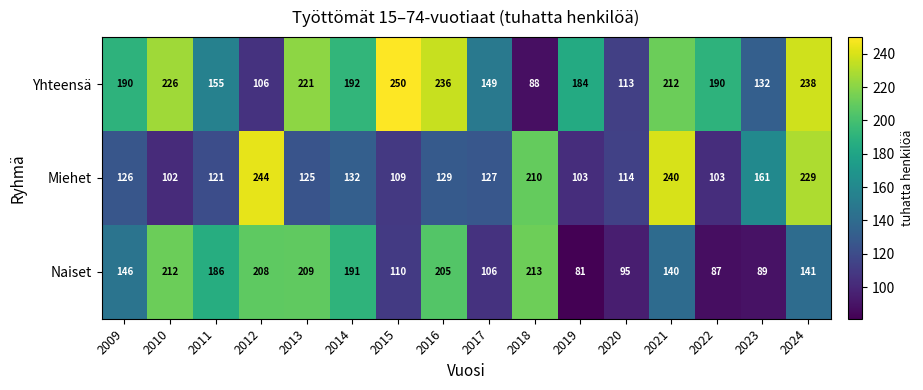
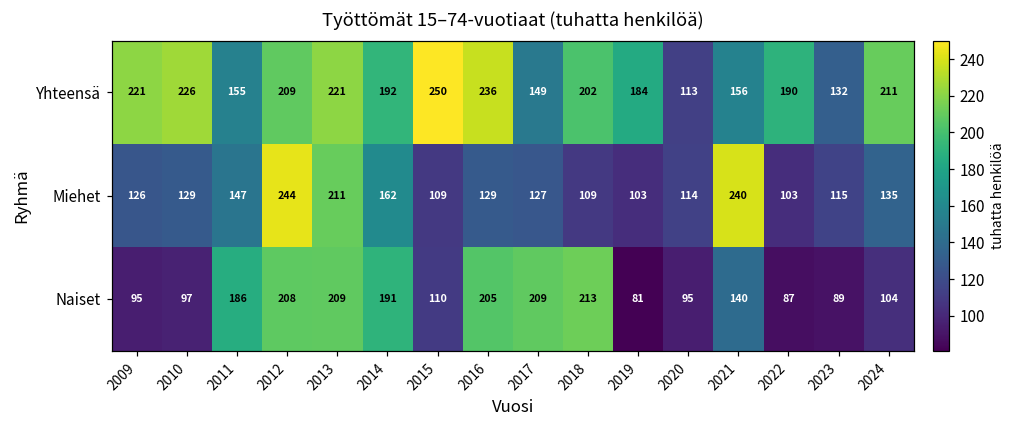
Yhteensä, 2009: 190 -> 221
Yhteensä, 2012: 106 -> 209
Yhteensä, 2018: 88 -> 202
Yhteensä, 2021: 212 -> 156
Yhteensä, 2024: 238 -> 211
Miehet, 2010: 102 -> 129
Miehet, 2011: 121 -> 147
Miehet, 2013: 125 -> 211
Miehet, 2014: 132 -> 162
Miehet, 2018: 210 -> 109
Miehet, 2023: 161 -> 115
Miehet, 2024: 229 -> 135
Naiset, 2009: 146 -> 95
Naiset, 2010: 212 -> 97
Naiset, 2017: 106 -> 209
Naiset, 2024: 141 -> 104
